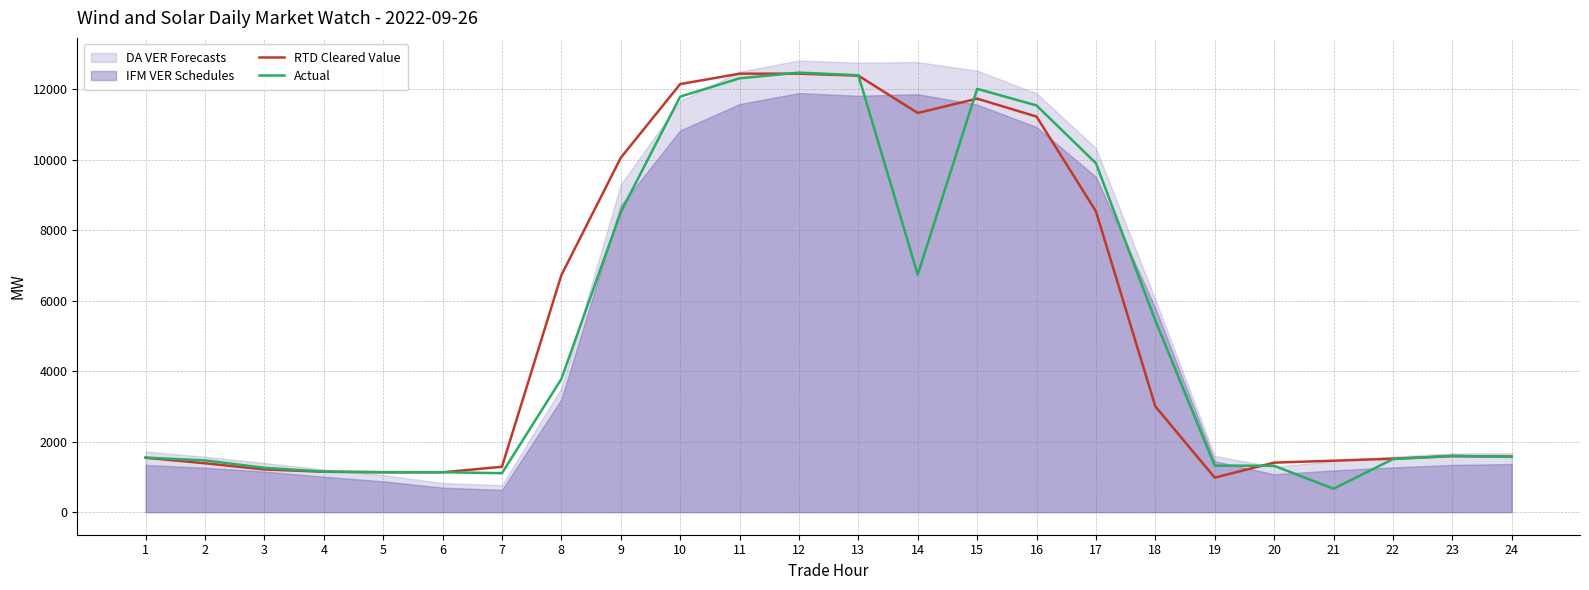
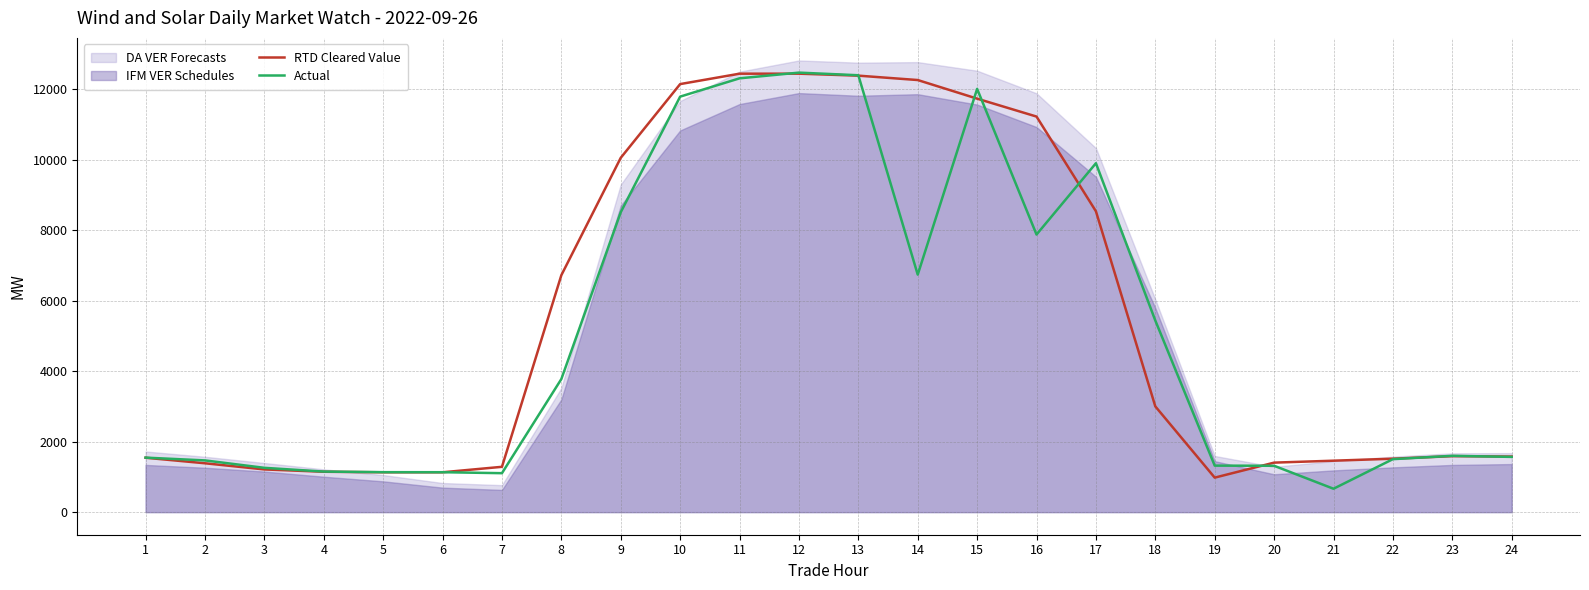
RTD Cleared Value, 14: 11300 -> 12300
Actual, 16: 11500 -> 7900
